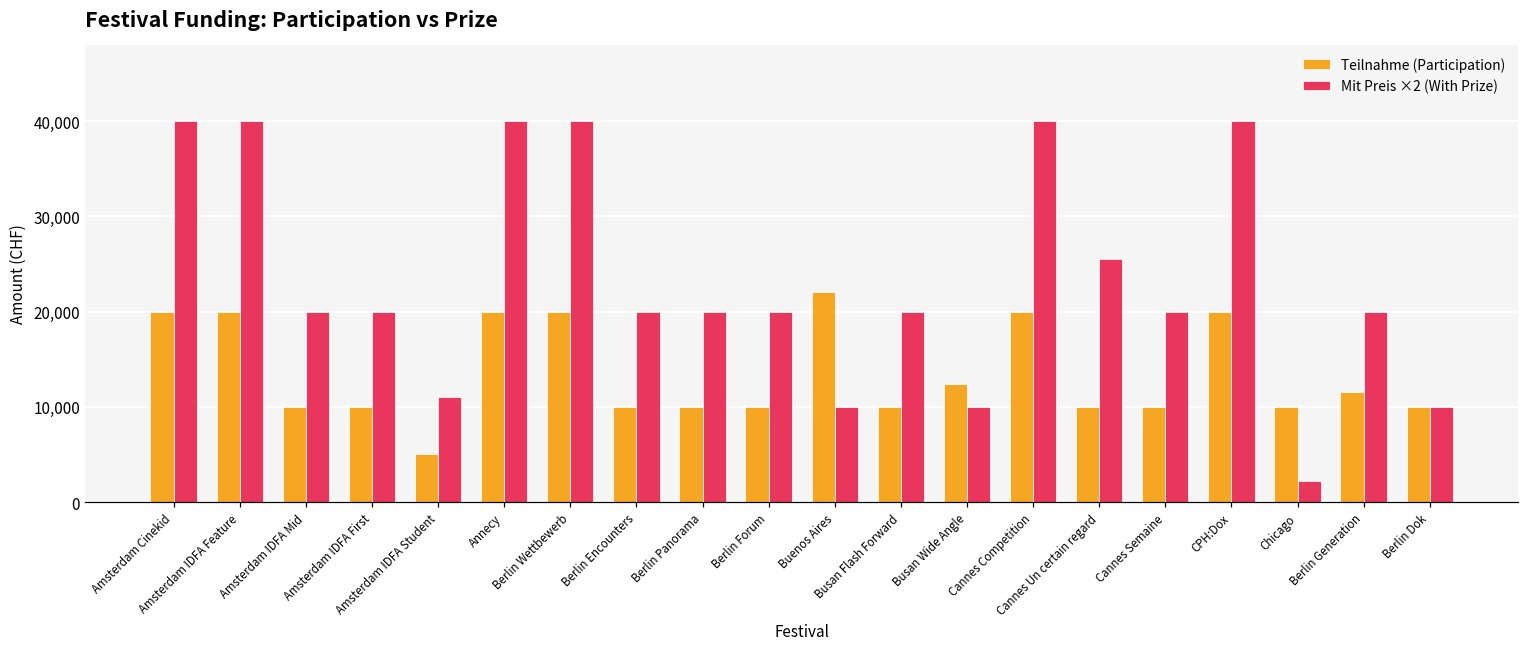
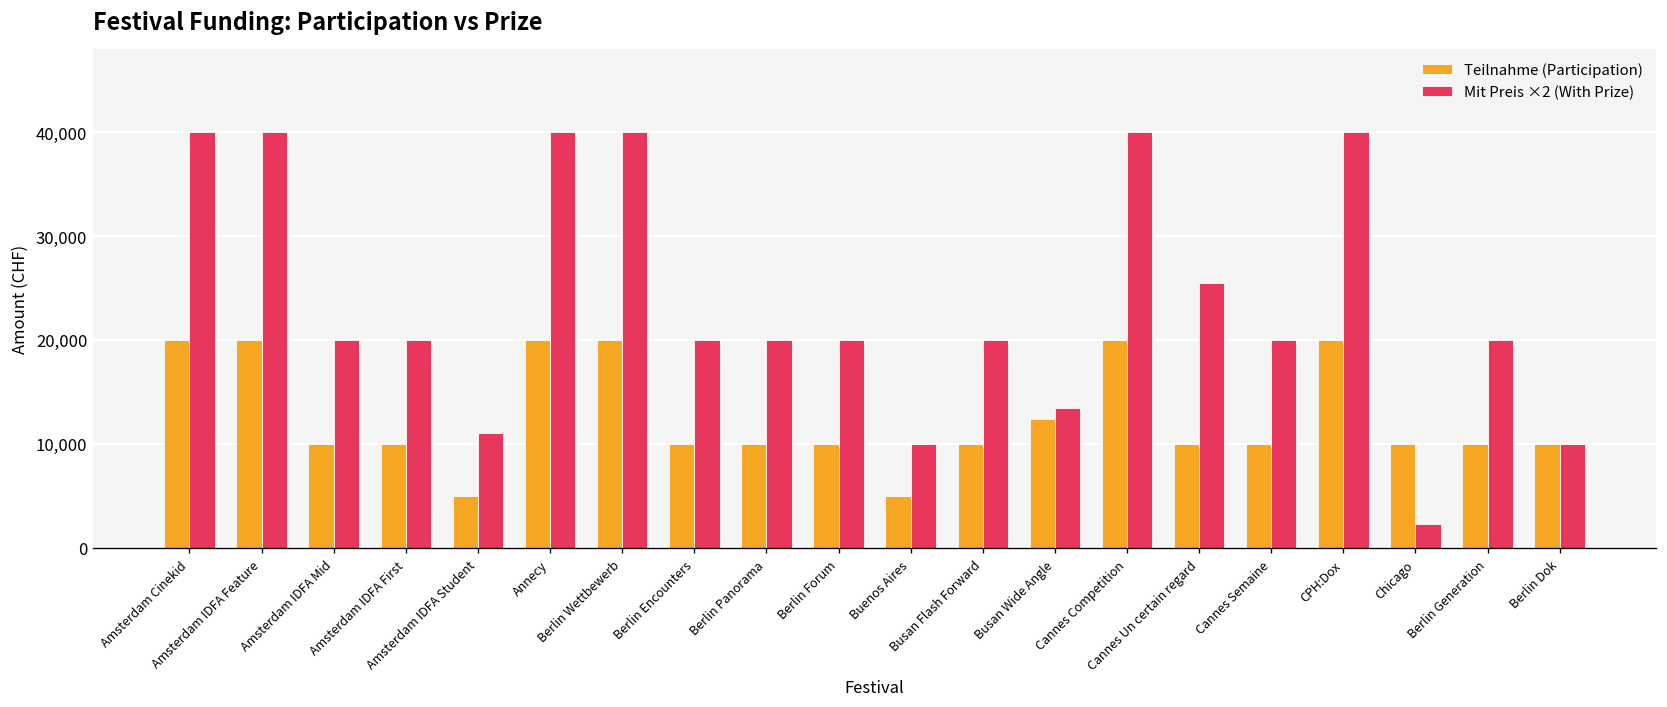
Teilnahme (Participation), Buenos Aires: 22,000 -> 5,000
Mit Preis ×2 (With Prize), Busan Wide Angle: 10,000 -> 13,000
Teilnahme (Participation), Berlin Generation: 12,000 -> 10,000
